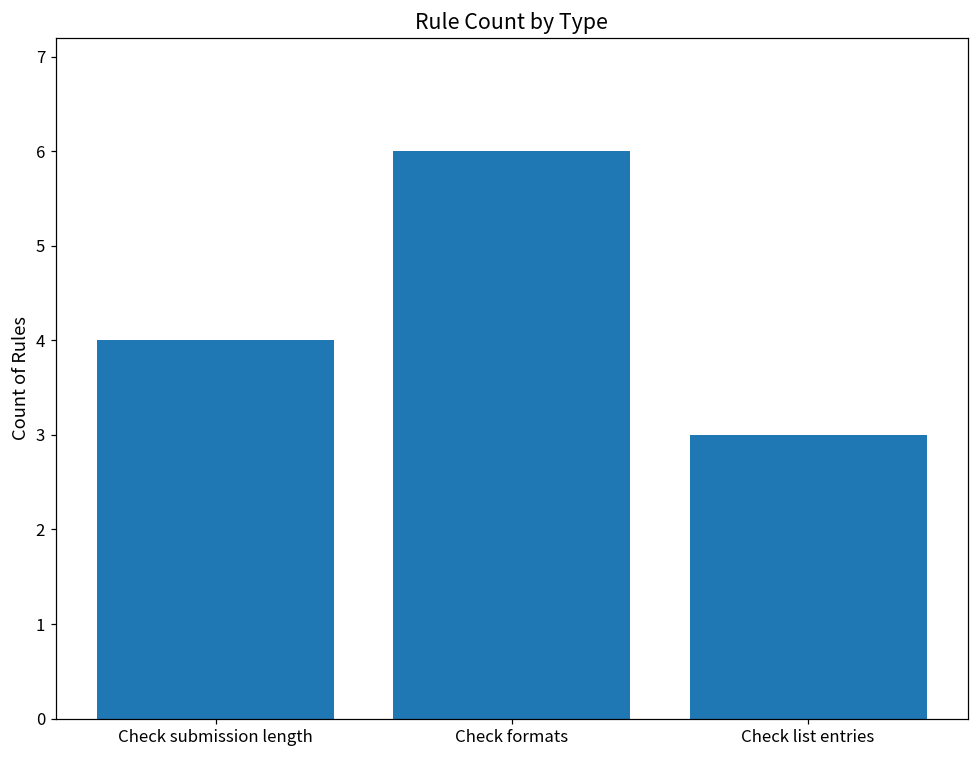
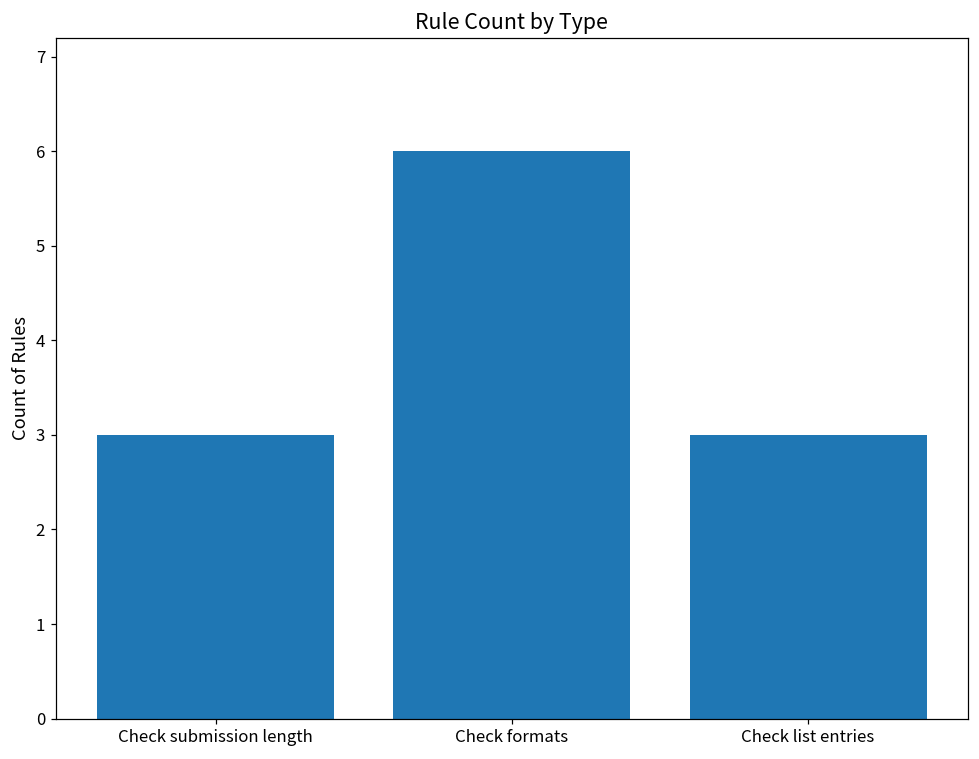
Check submission length: 4 -> 3
